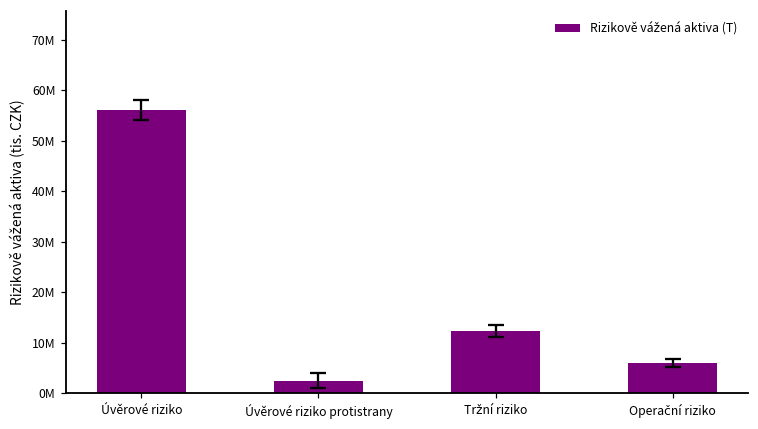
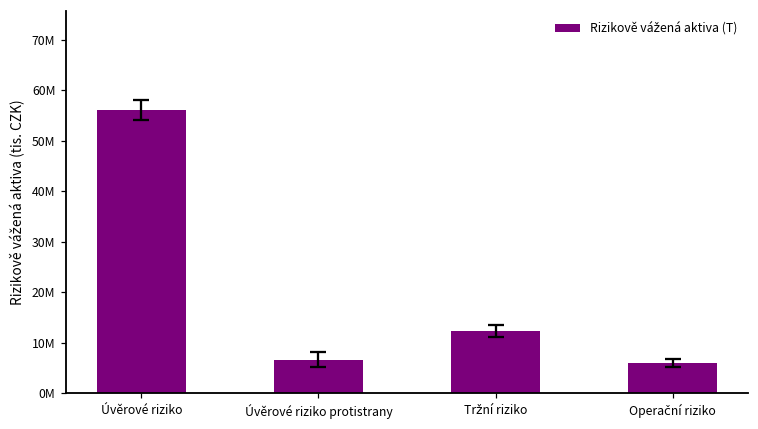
Rizikově vážená aktiva (T), Úvěrové riziko protistrany: 3000000 -> 7000000
